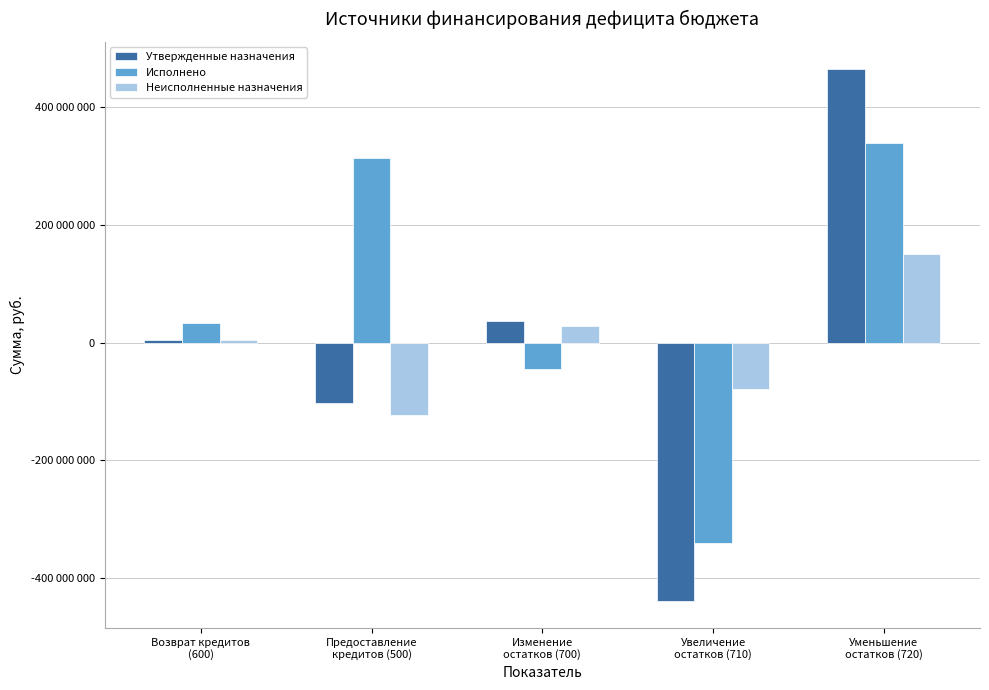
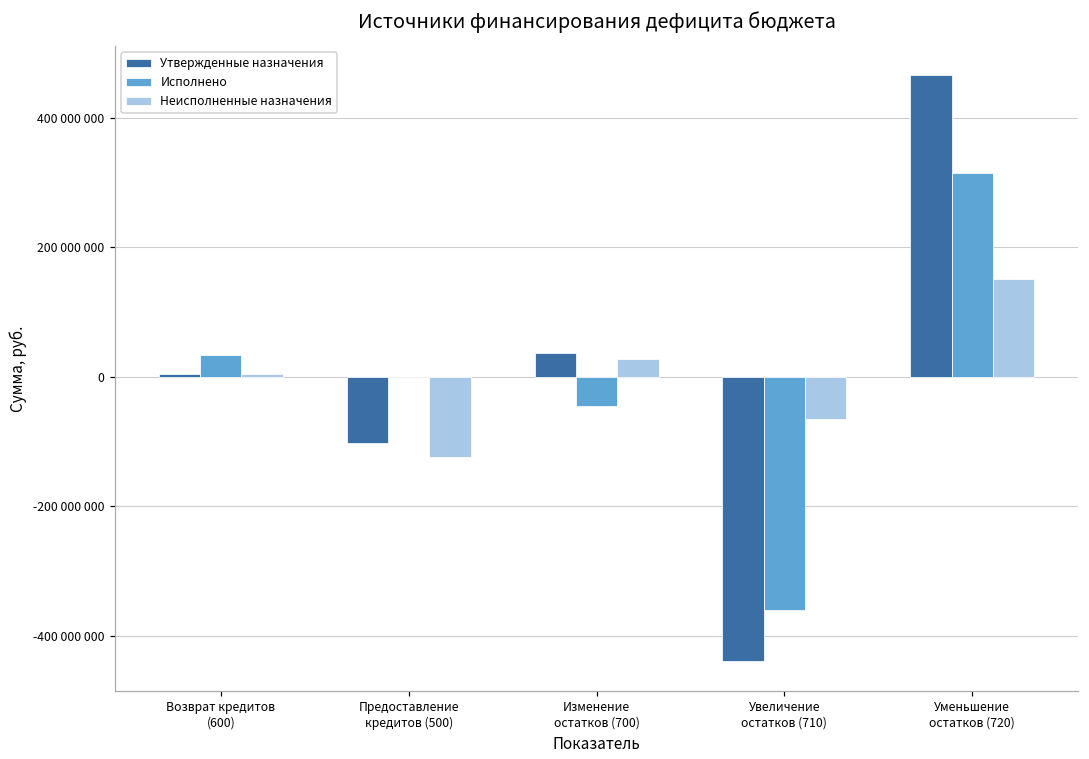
Исполнено, Предоставление кредитов (500): 310000000 -> 0
Исполнено, Увеличение остатков (710): -340000000 -> -360000000
Неисполненные назначения, Увеличение остатков (710): -80000000 -> -70000000
Исполнено, Уменьшение остатков (720): 340000000 -> 310000000
